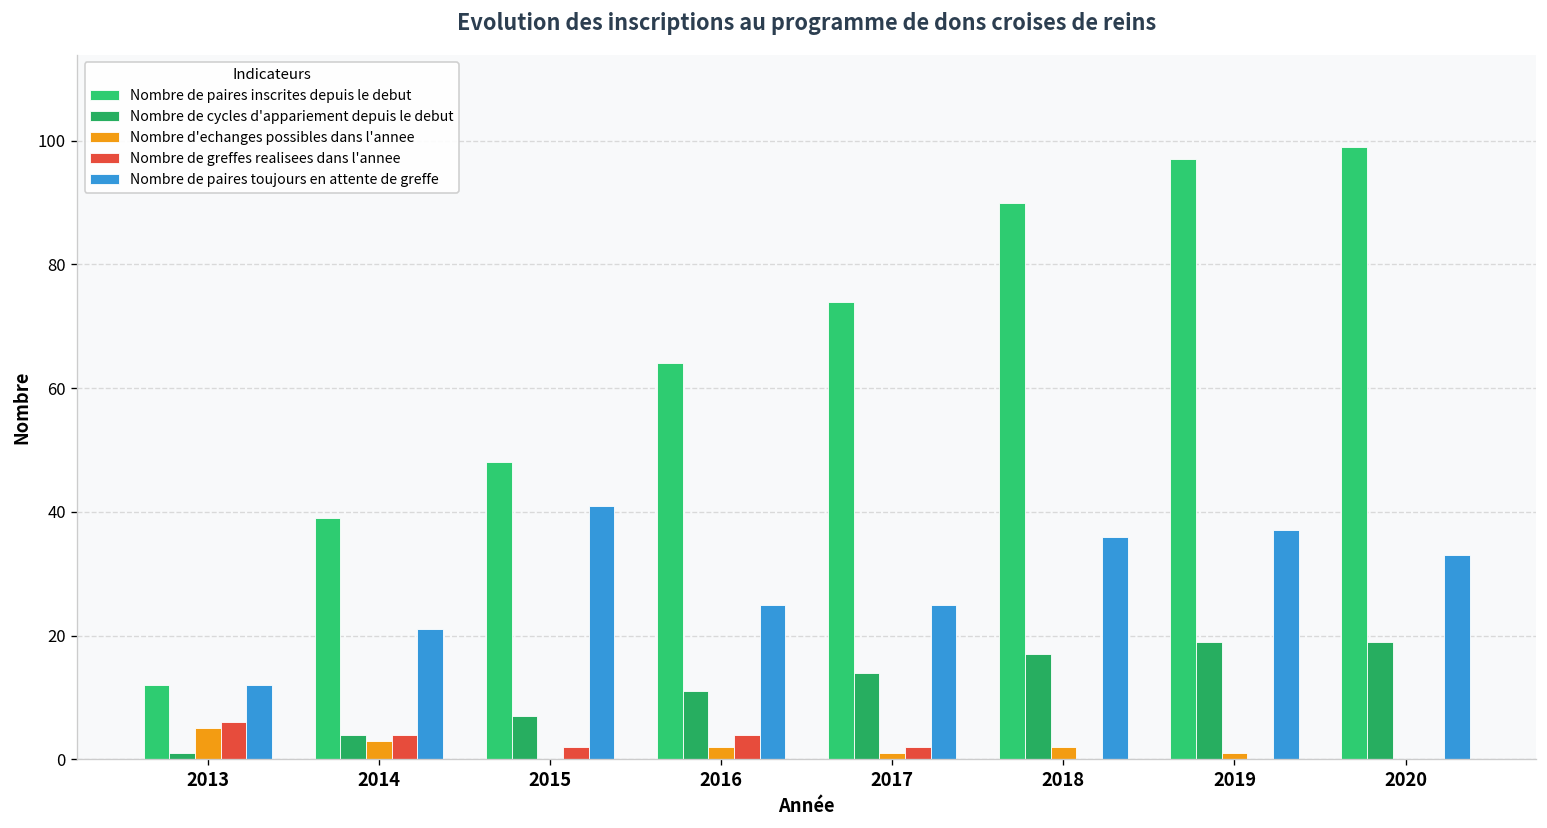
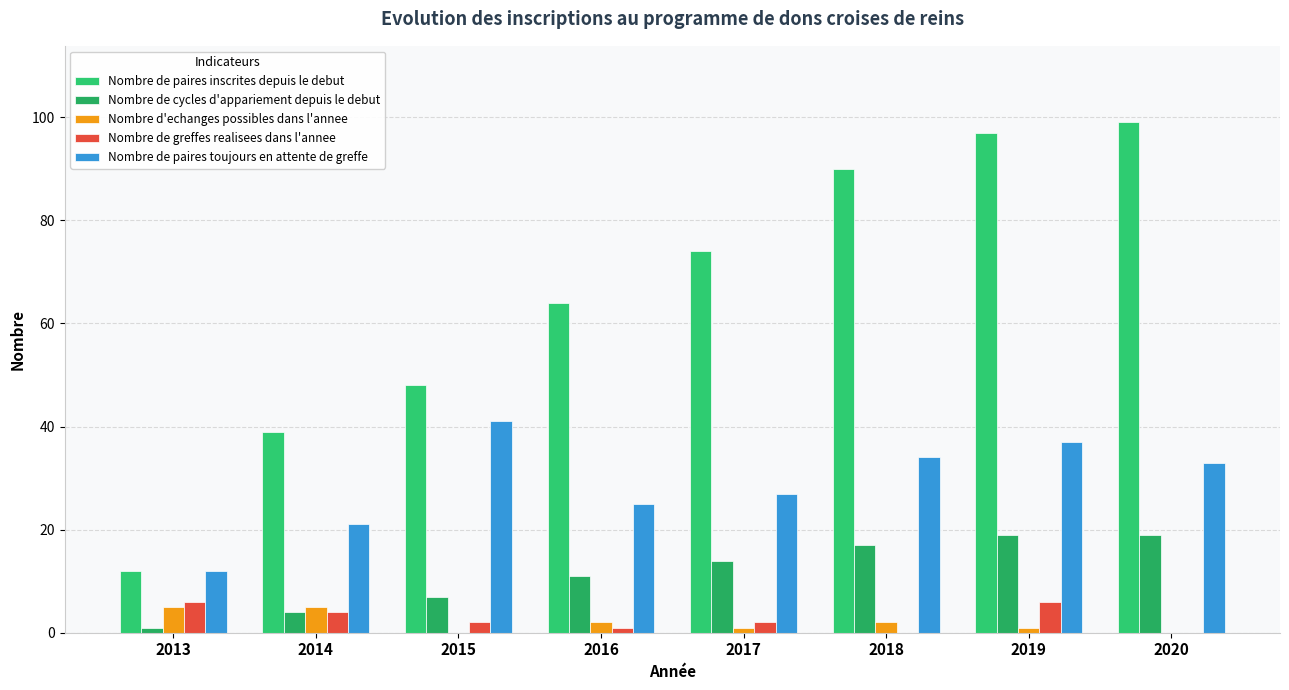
Nombre d'echanges possibles dans l'annee, 2014: 3 -> 5
Nombre de greffes realisees dans l'annee, 2016: 4 -> 1
Nombre de paires toujours en attente de greffe, 2017: 25 -> 27
Nombre de paires toujours en attente de greffe, 2018: 36 -> 34
Nombre de greffes realisees dans l'annee, 2019: 0 -> 6
